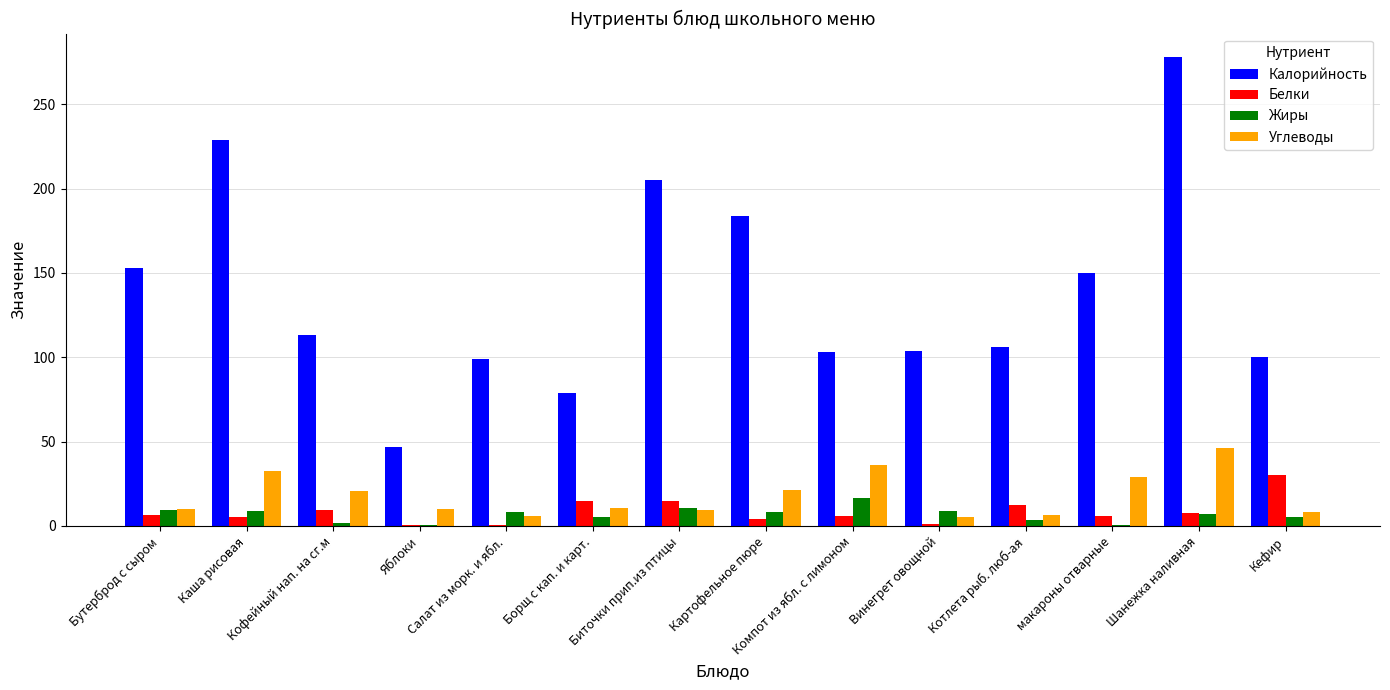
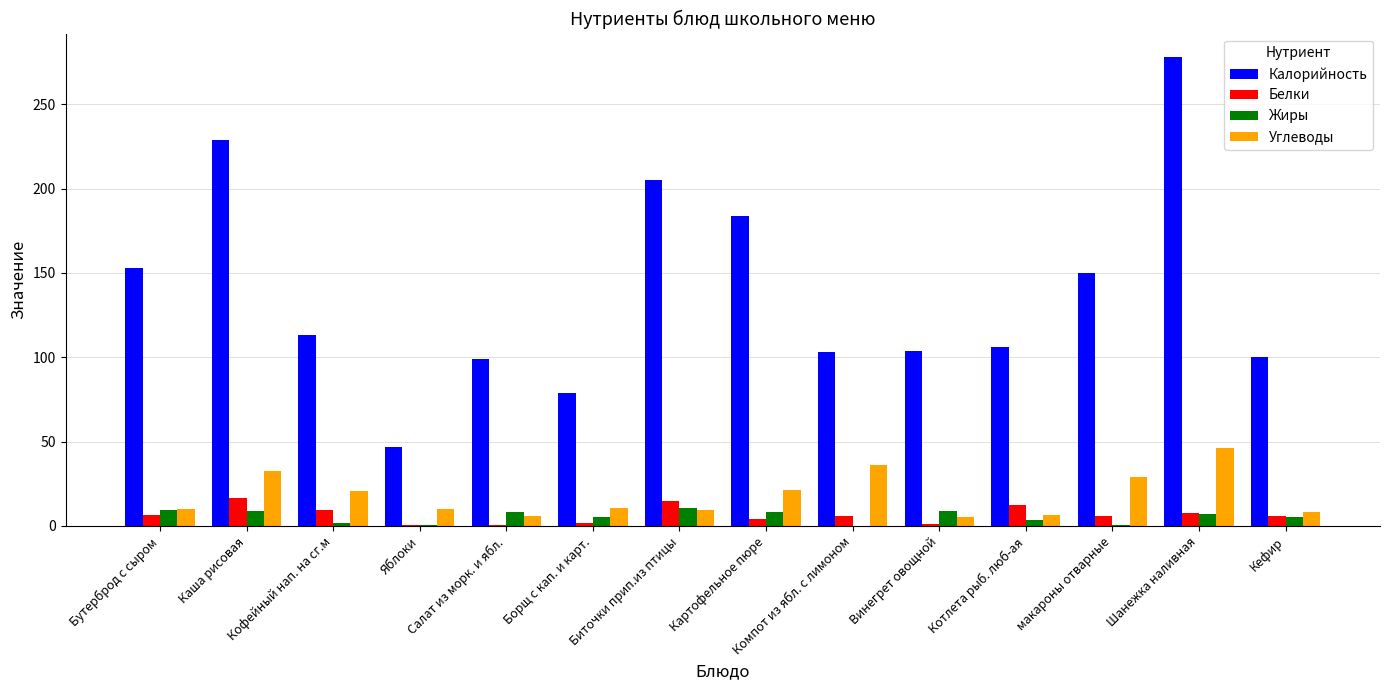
Белки, Каша рисовая: 6 -> 17
Белки, Борщ с кап. и карт.: 15 -> 2
Жиры, Компот из ябл. с лимоном: 16 -> 0
Белки, Кефир: 30 -> 6
